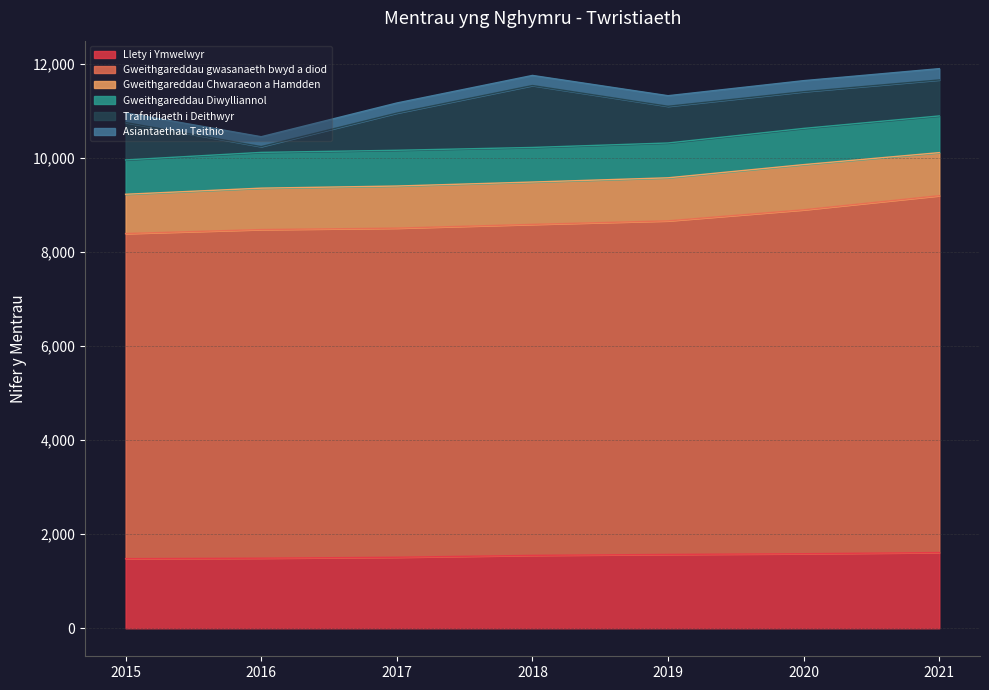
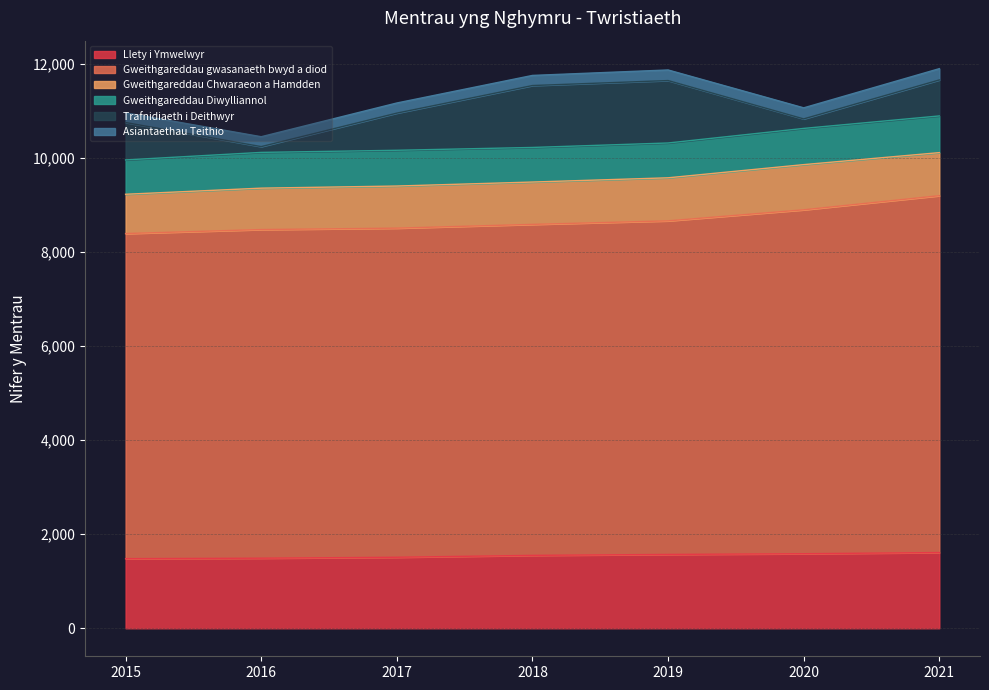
Trafnidiaeth i Deithwyr, 2019: 800 -> 1,300
Trafnidiaeth i Deithwyr, 2020: 800 -> 200
